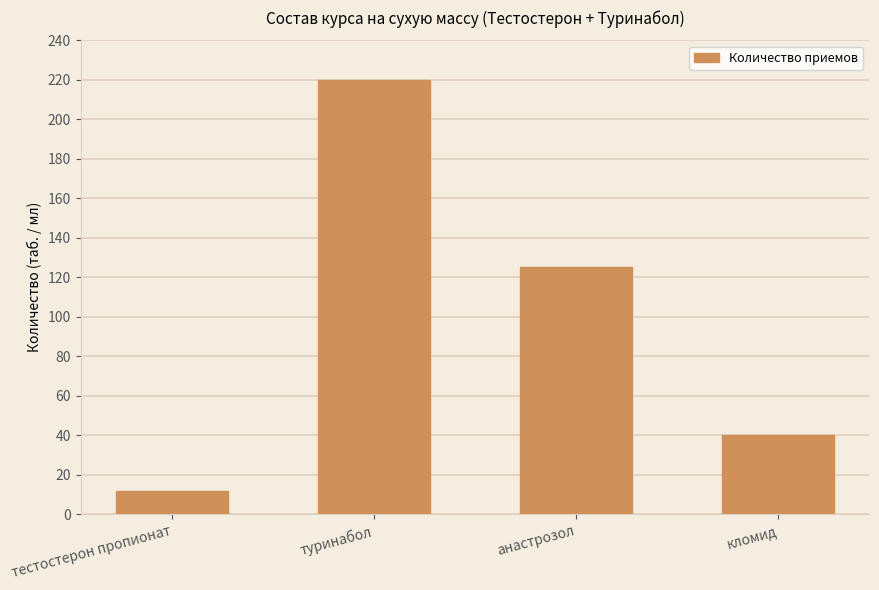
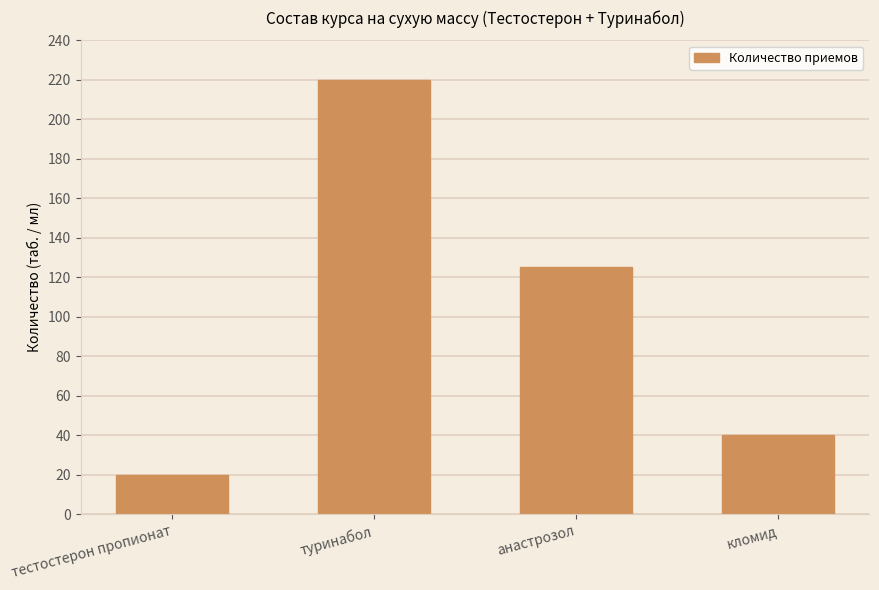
тестостерон пропионат: 12 -> 20
